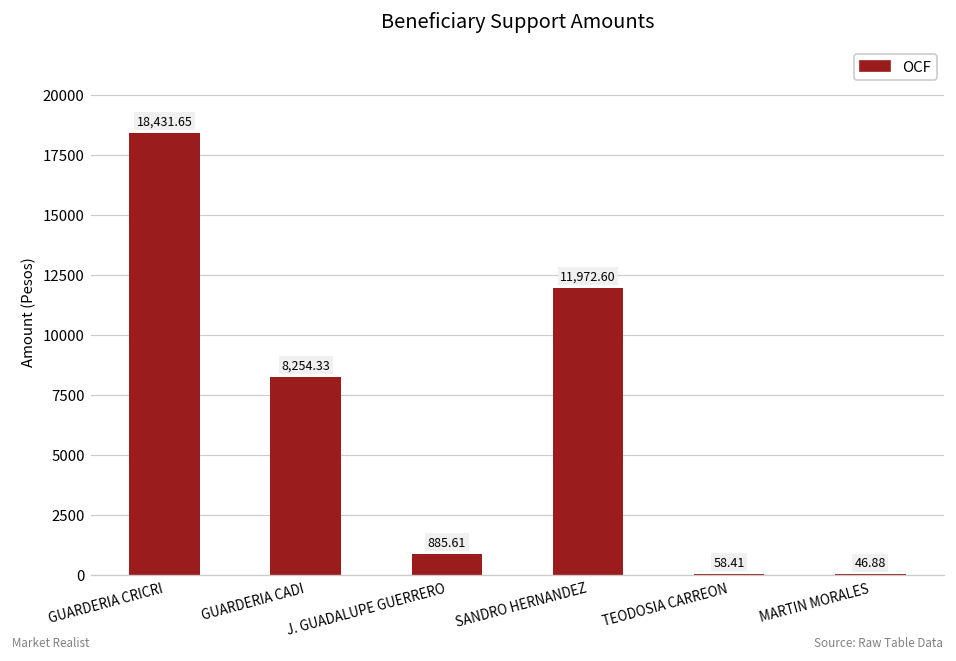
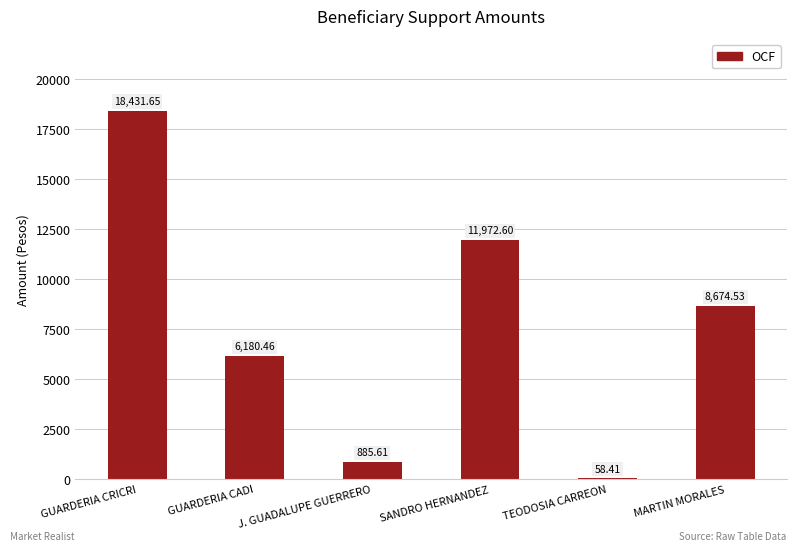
GUARDERIA CADI: 8,254.33 -> 6,180.46
MARTIN MORALES: 46.88 -> 8,674.53
